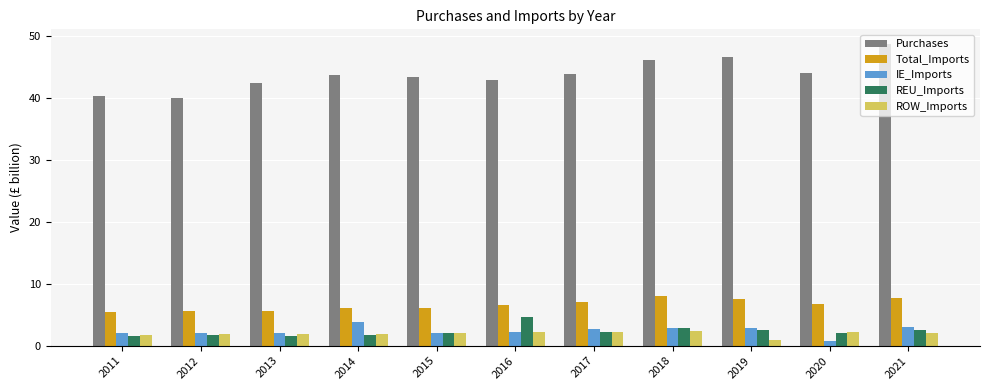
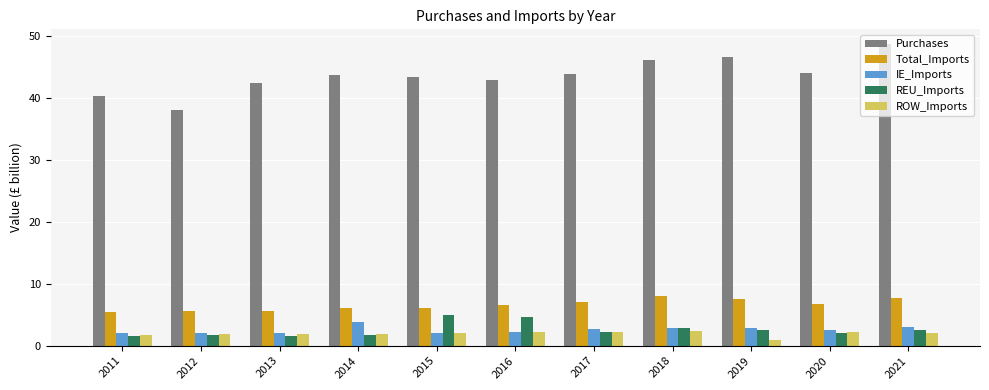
Purchases, 2012: 40 -> 38
REU_Imports, 2015: 2 -> 5
IE_Imports, 2020: 1 -> 3
